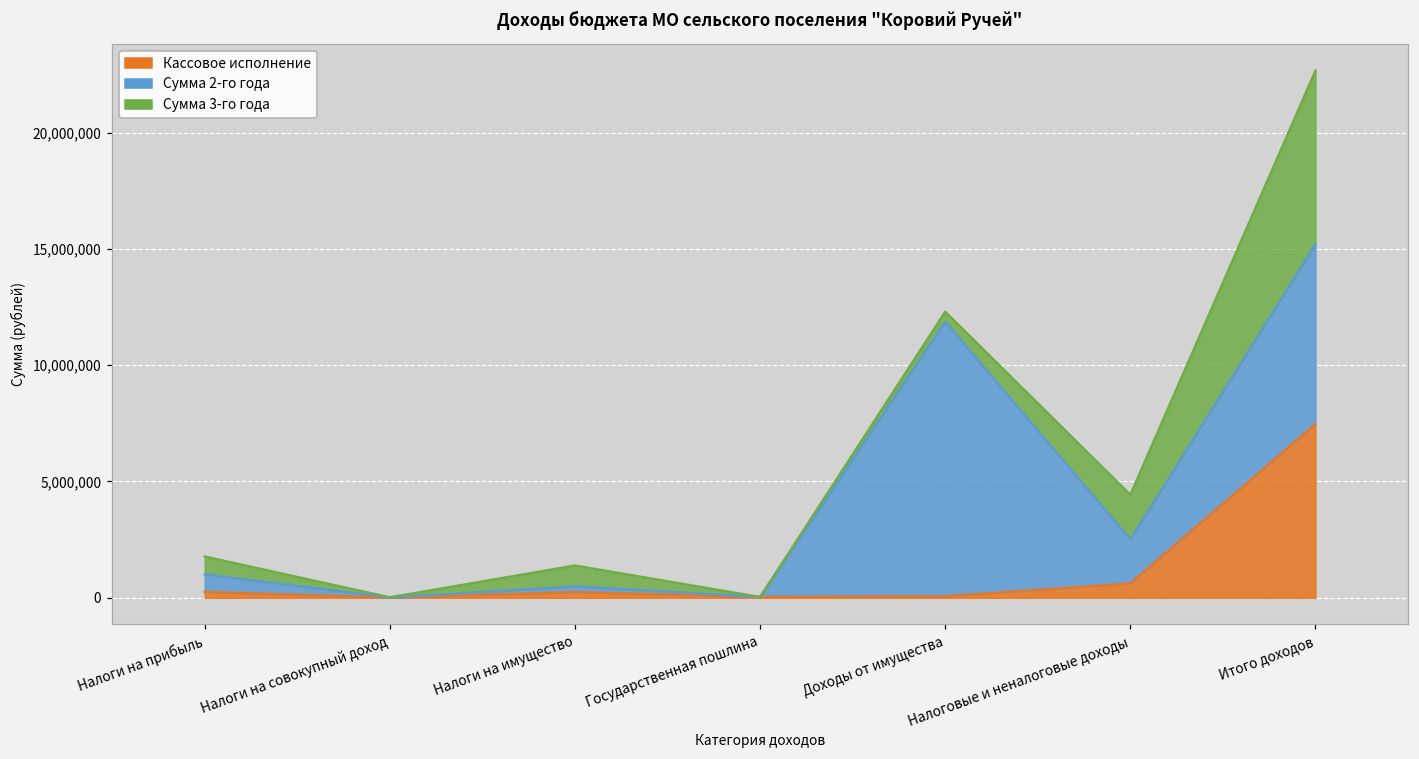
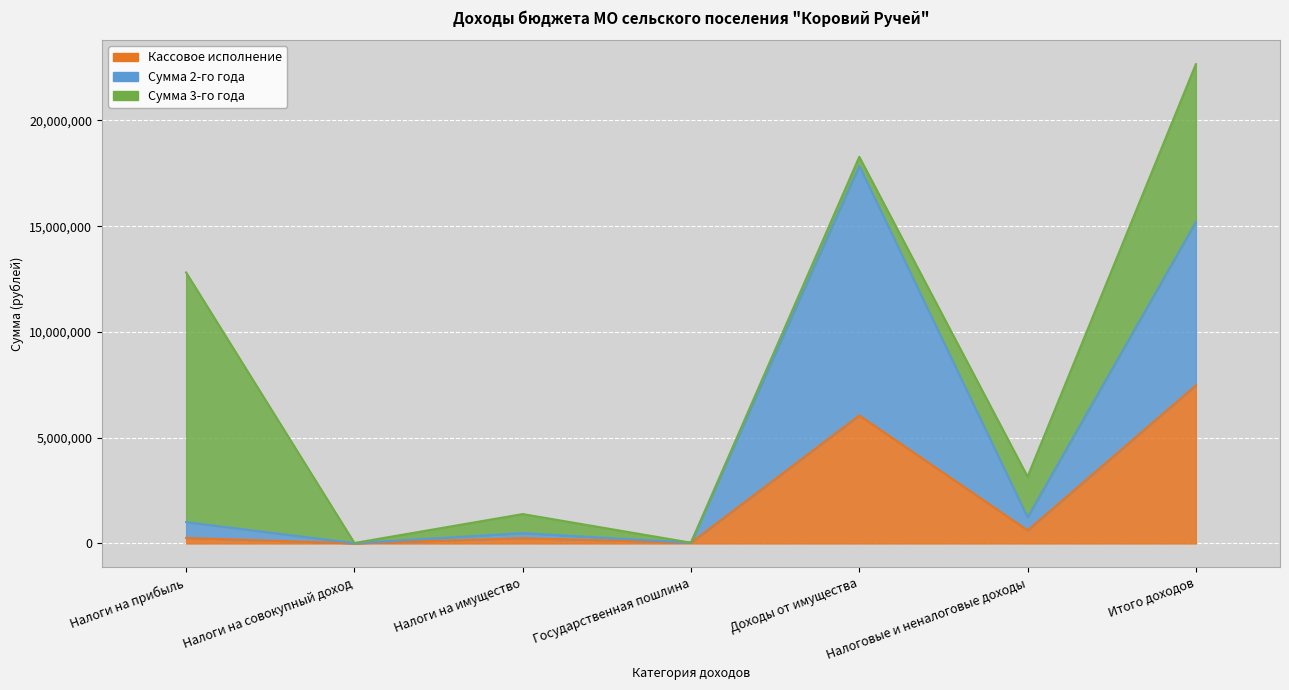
Сумма 3-го года, Налоги на прибыль: 800,000 -> 11,800,000
Кассовое исполнение, Доходы от имущества: 100,000 -> 6,100,000
Сумма 2-го года, Налоговые и неналоговые доходы: 1,900,000 -> 600,000
